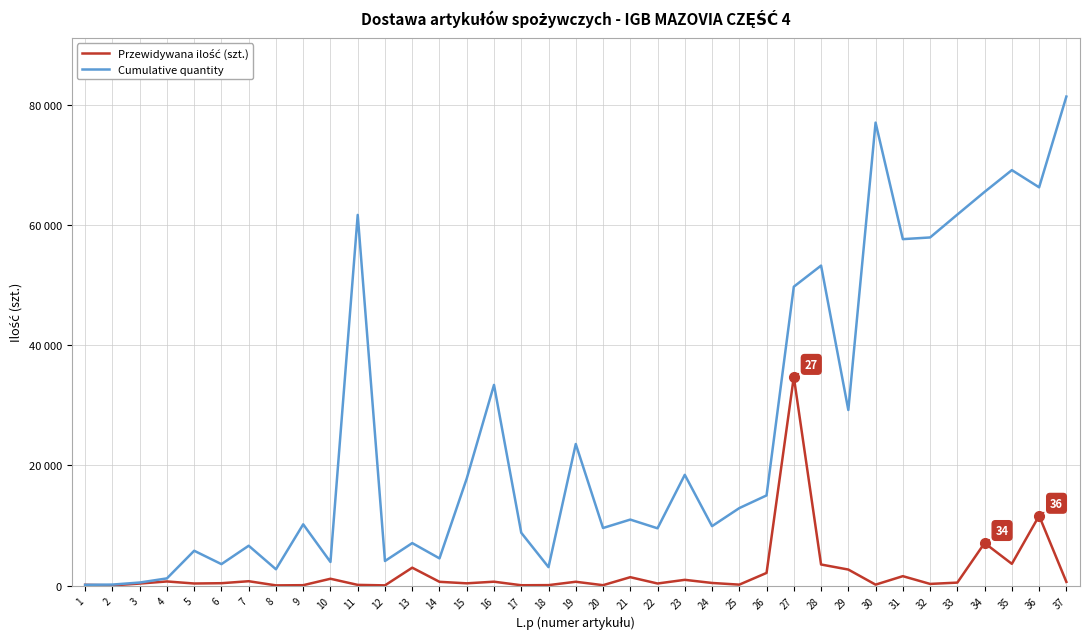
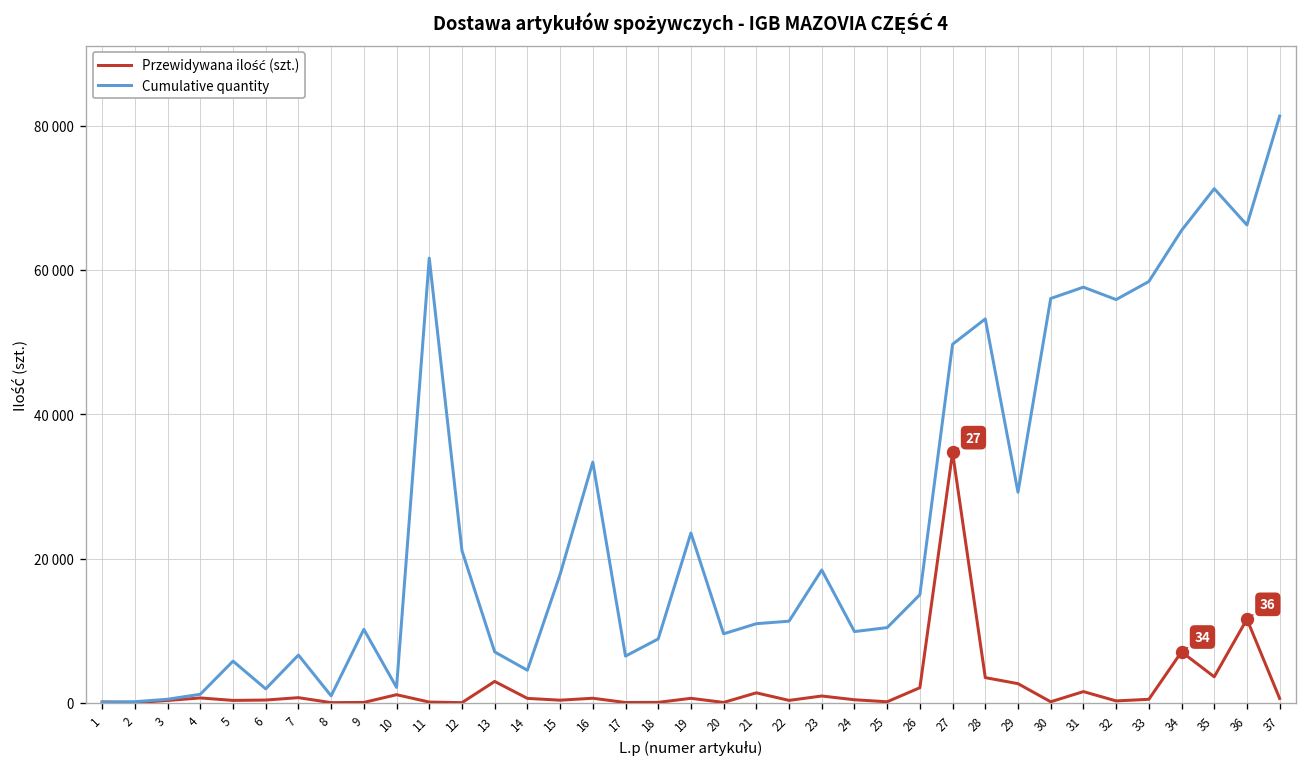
Cumulative quantity, 6: 4000 -> 2000
Cumulative quantity, 8: 3000 -> 1000
Cumulative quantity, 10: 4000 -> 2000
Cumulative quantity, 12: 4000 -> 21000
Cumulative quantity, 17: 9000 -> 6000
Cumulative quantity, 18: 3000 -> 9000
Cumulative quantity, 22: 10000 -> 11000
Cumulative quantity, 25: 13000 -> 10000
Cumulative quantity, 30: 77000 -> 56000
Cumulative quantity, 32: 58000 -> 56000
Cumulative quantity, 33: 62000 -> 58000
Cumulative quantity, 35: 69000 -> 71000
